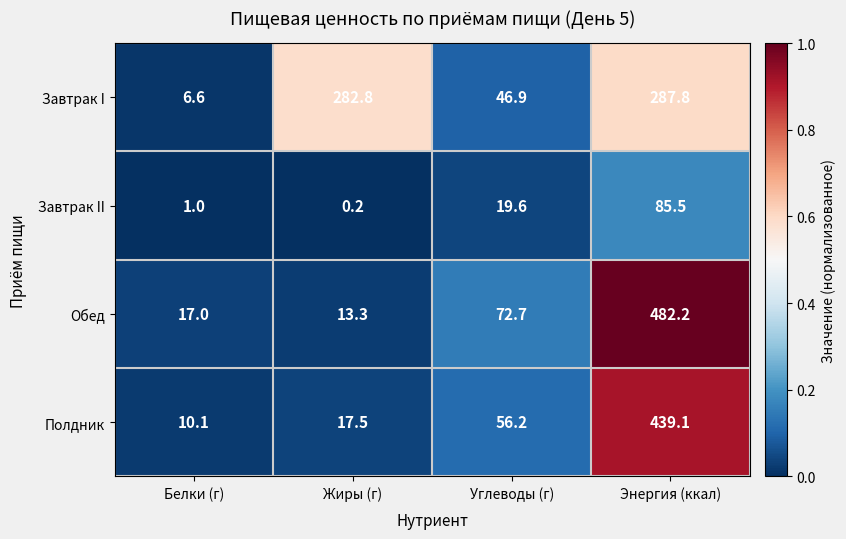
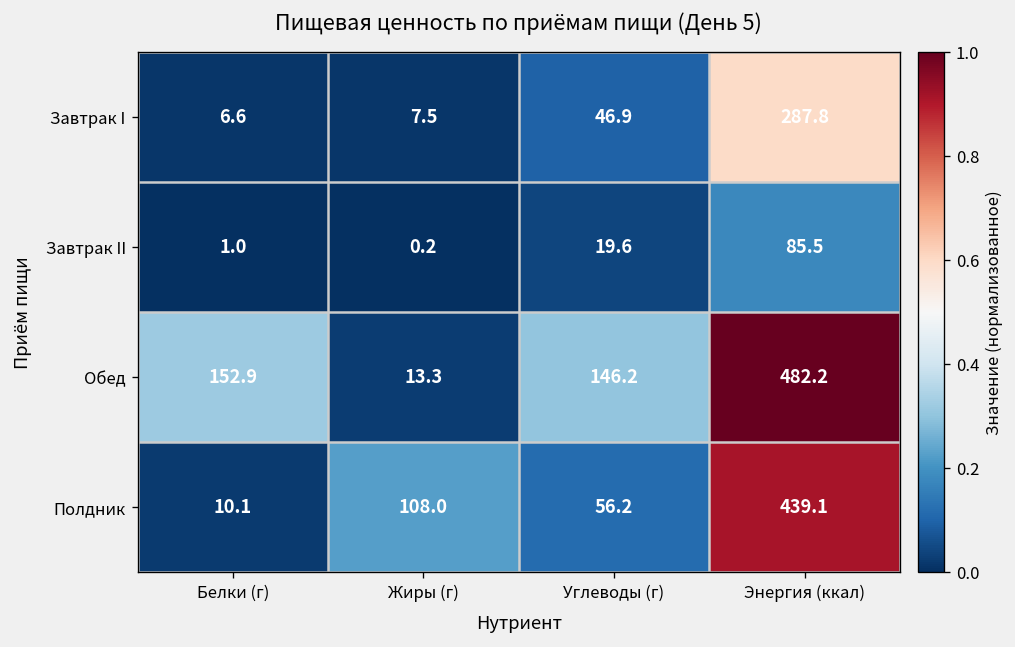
Завтрак I, Жиры (г): 282.8 -> 7.5
Обед, Белки (г): 17.0 -> 152.9
Обед, Углеводы (г): 72.7 -> 146.2
Полдник, Жиры (г): 17.5 -> 108.0
